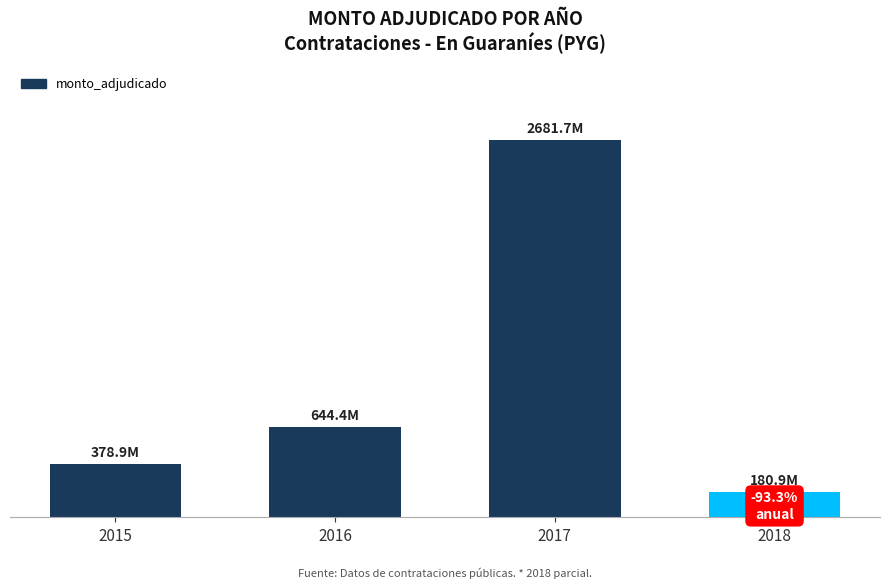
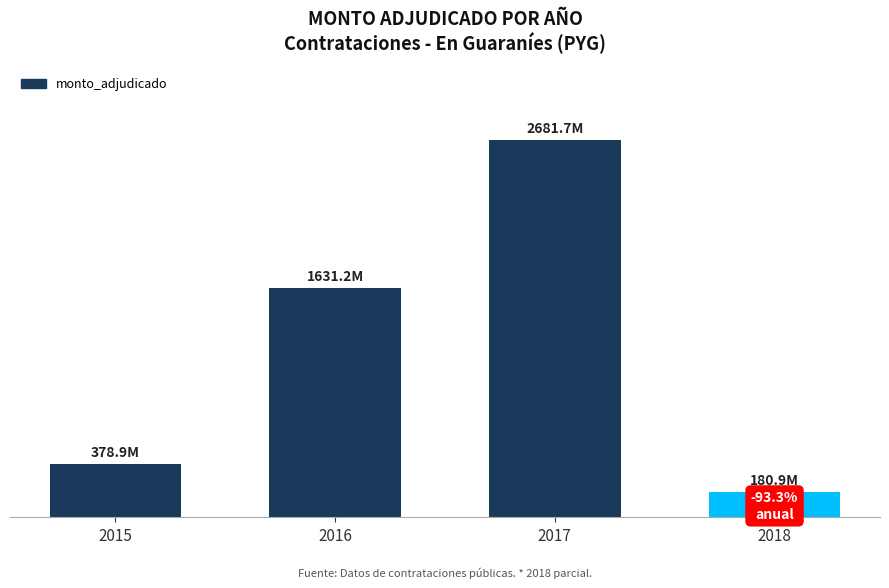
2016: 644.4M -> 1631.2M
